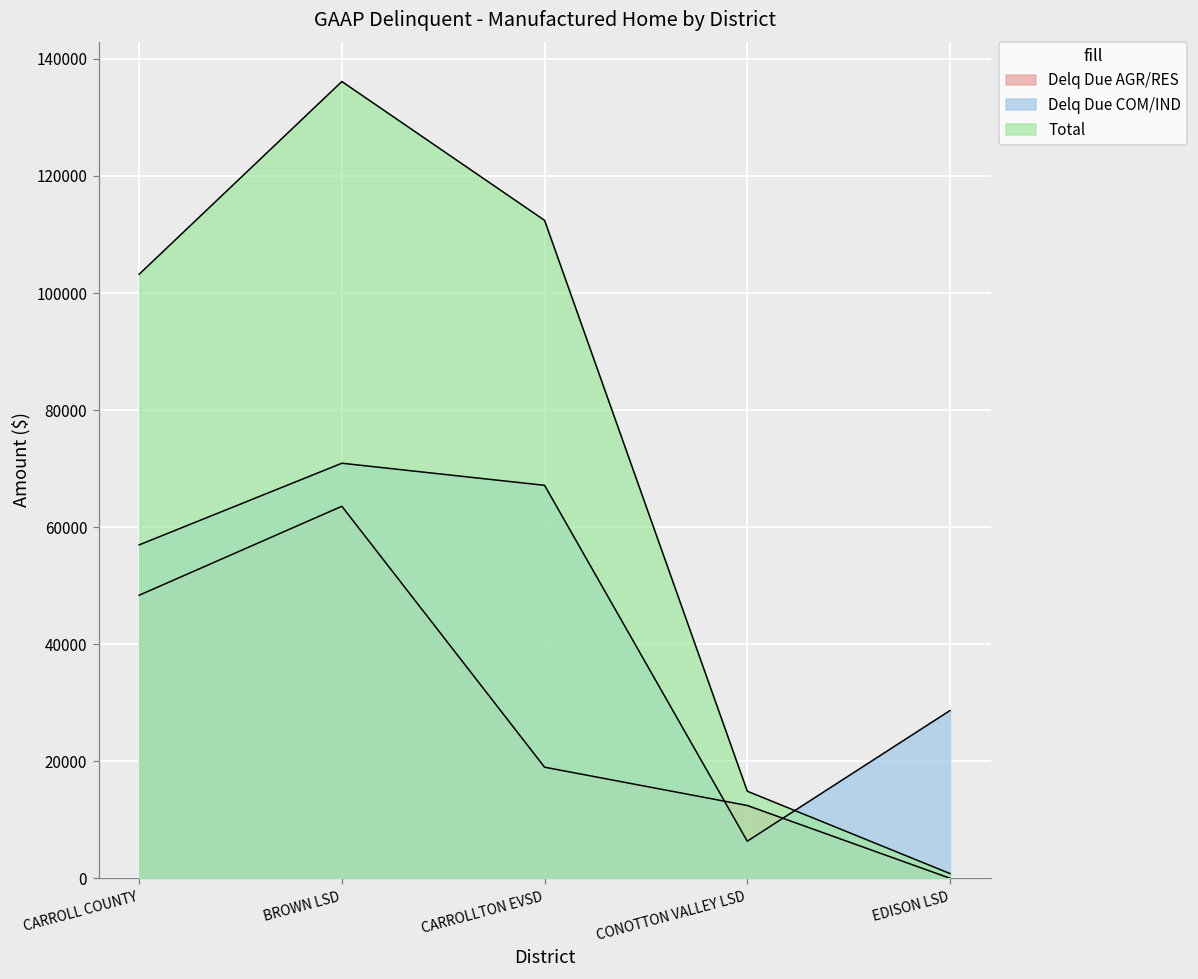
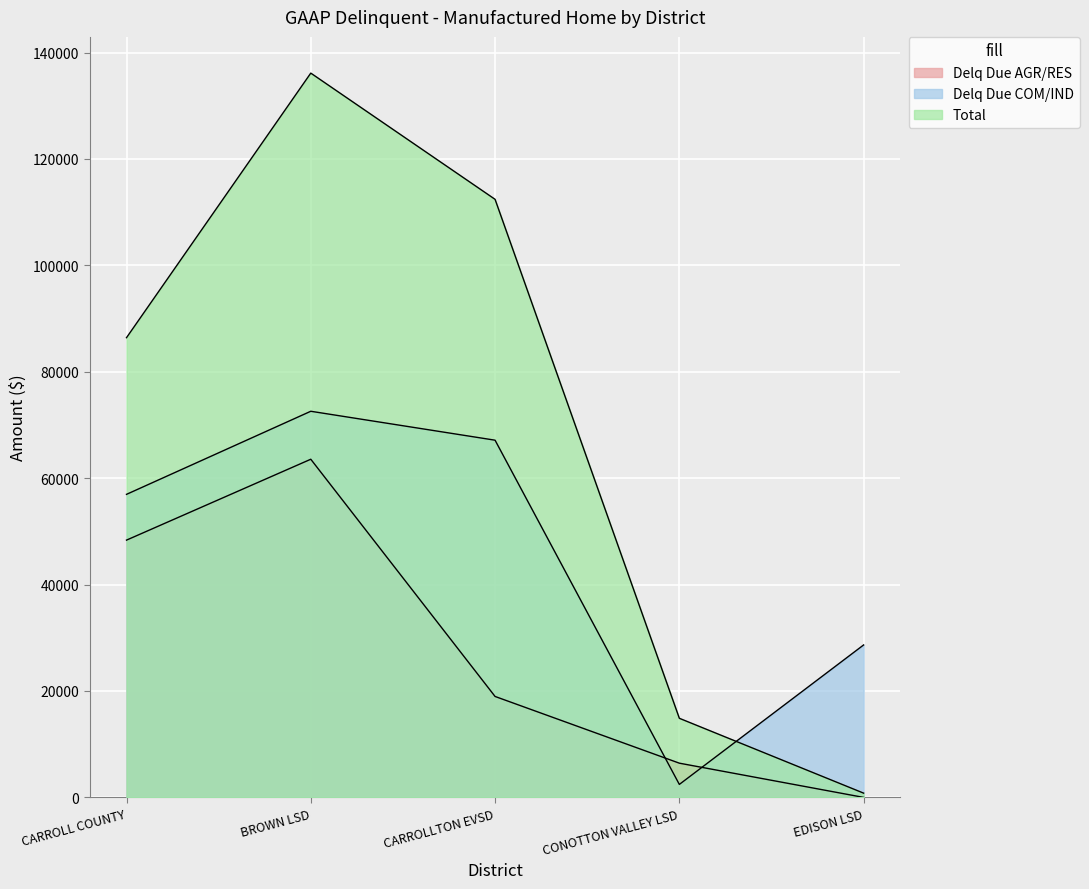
Total, CARROLL COUNTY: 103000 -> 86000
Delq Due COM/IND, BROWN LSD: 71000 -> 73000
Delq Due AGR/RES, CONOTTON VALLEY LSD: 12000 -> 6000
Delq Due COM/IND, CONOTTON VALLEY LSD: 6000 -> 2000
